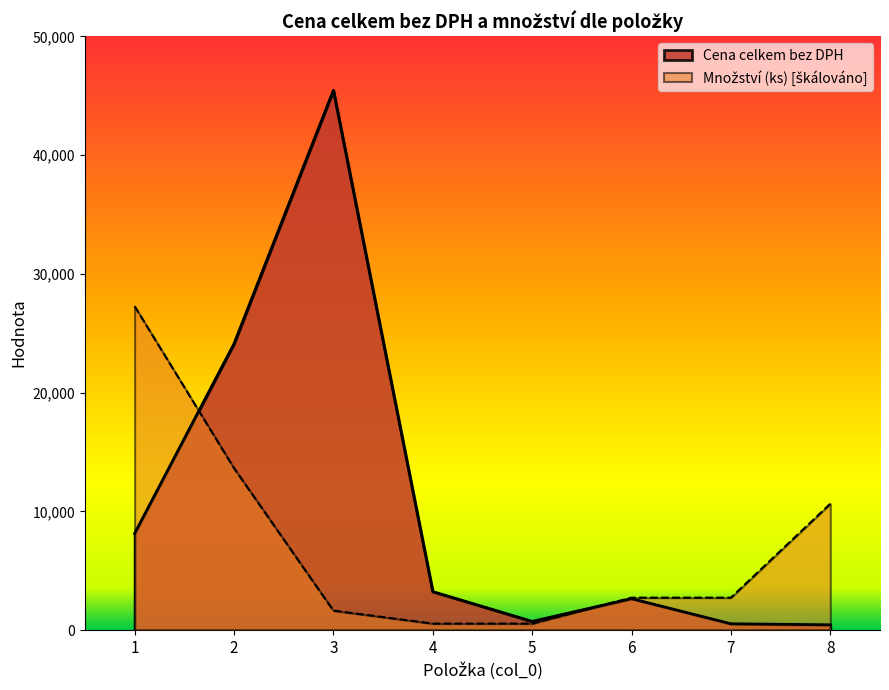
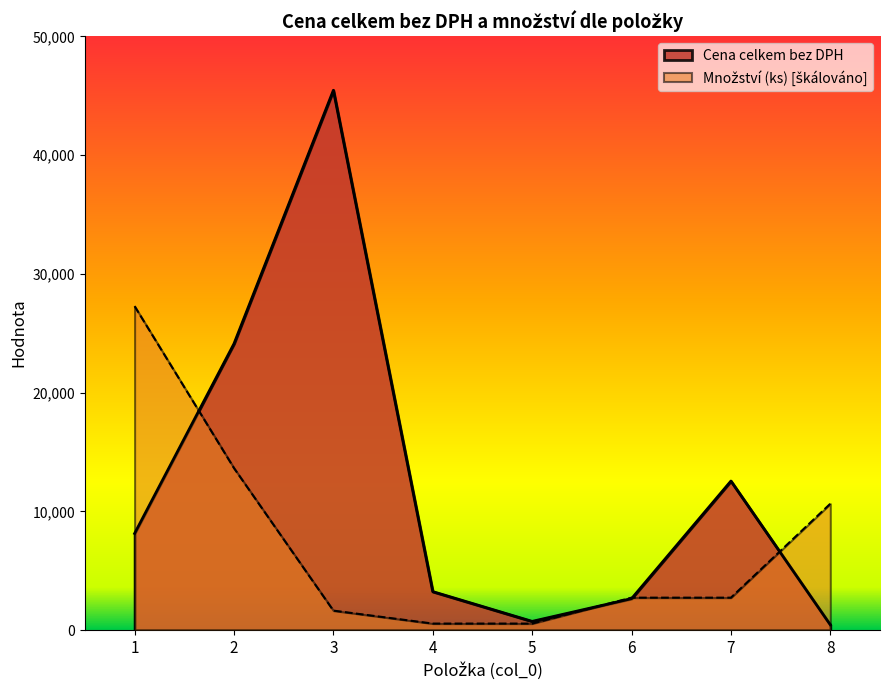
Cena celkem bez DPH, 7: 500 -> 12,500
